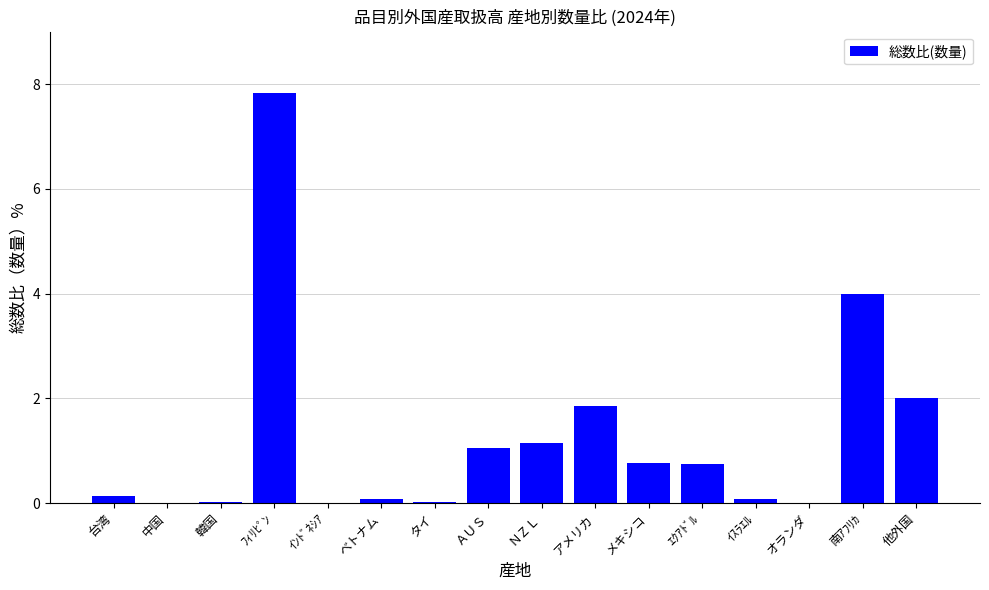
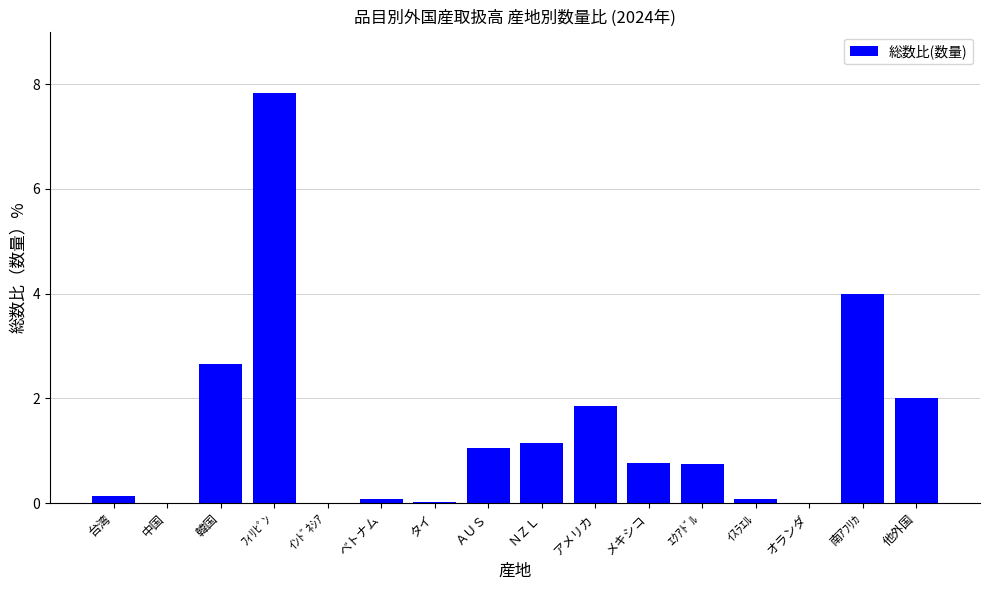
韓国: 0.0 -> 2.7
